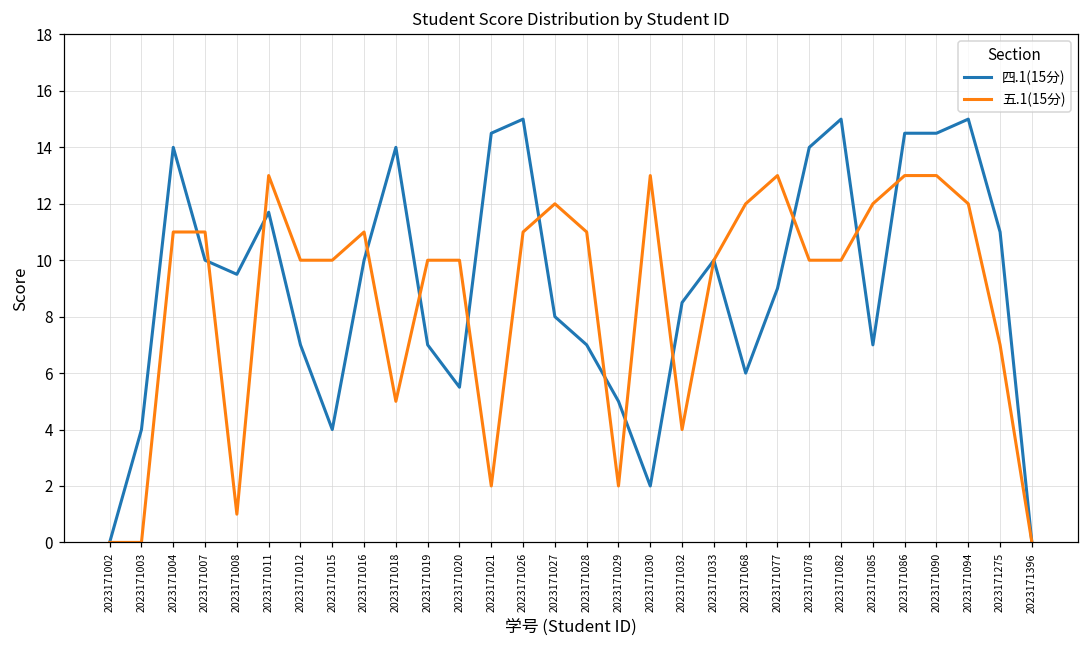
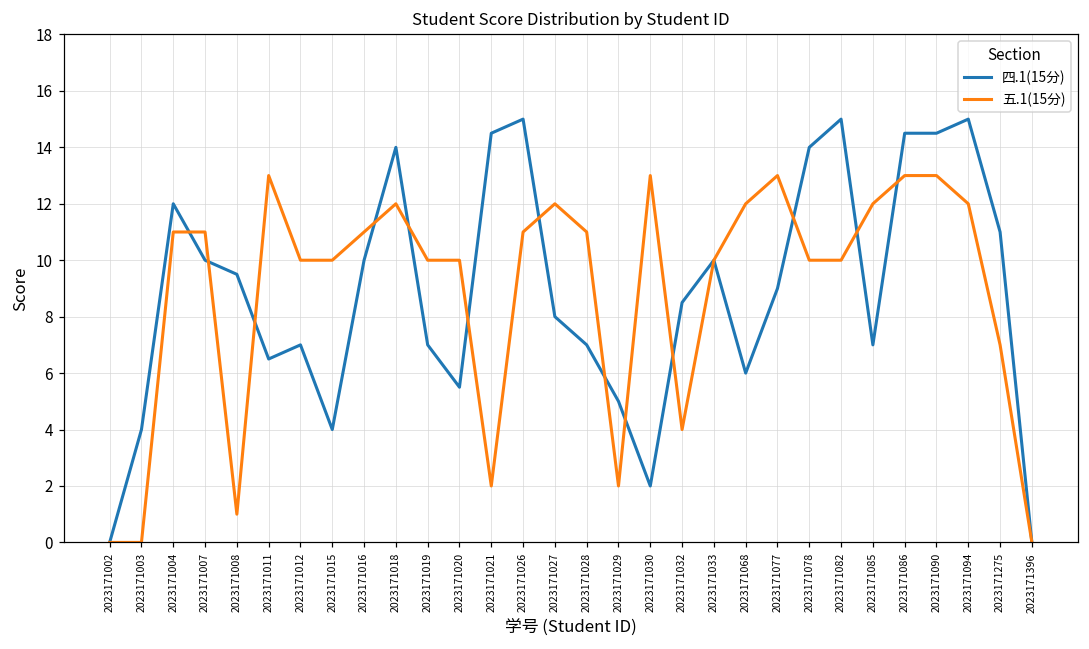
四.1(15分), 2023171004: 14 -> 12
四.1(15分), 2023171011: 11.7 -> 6.5
五.1(15分), 2023171018: 5 -> 12
